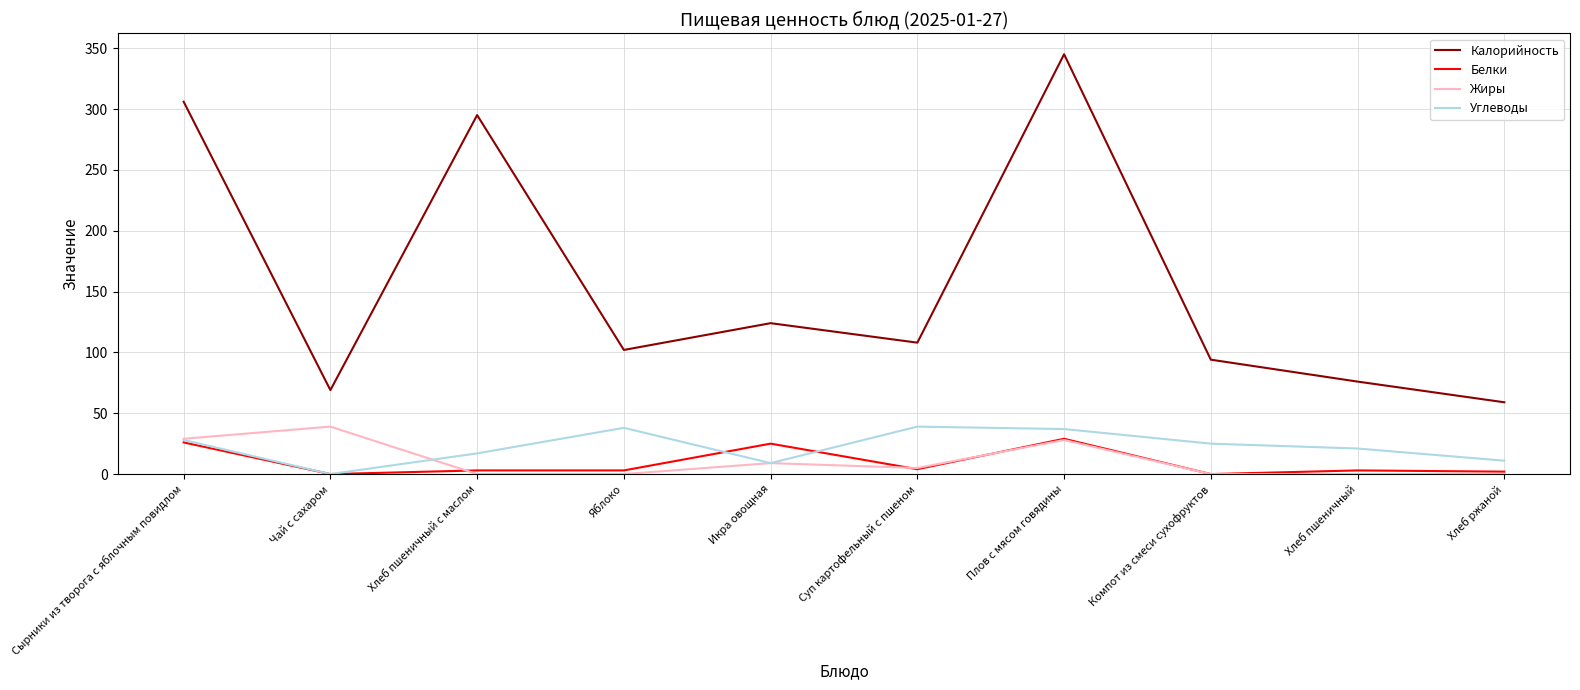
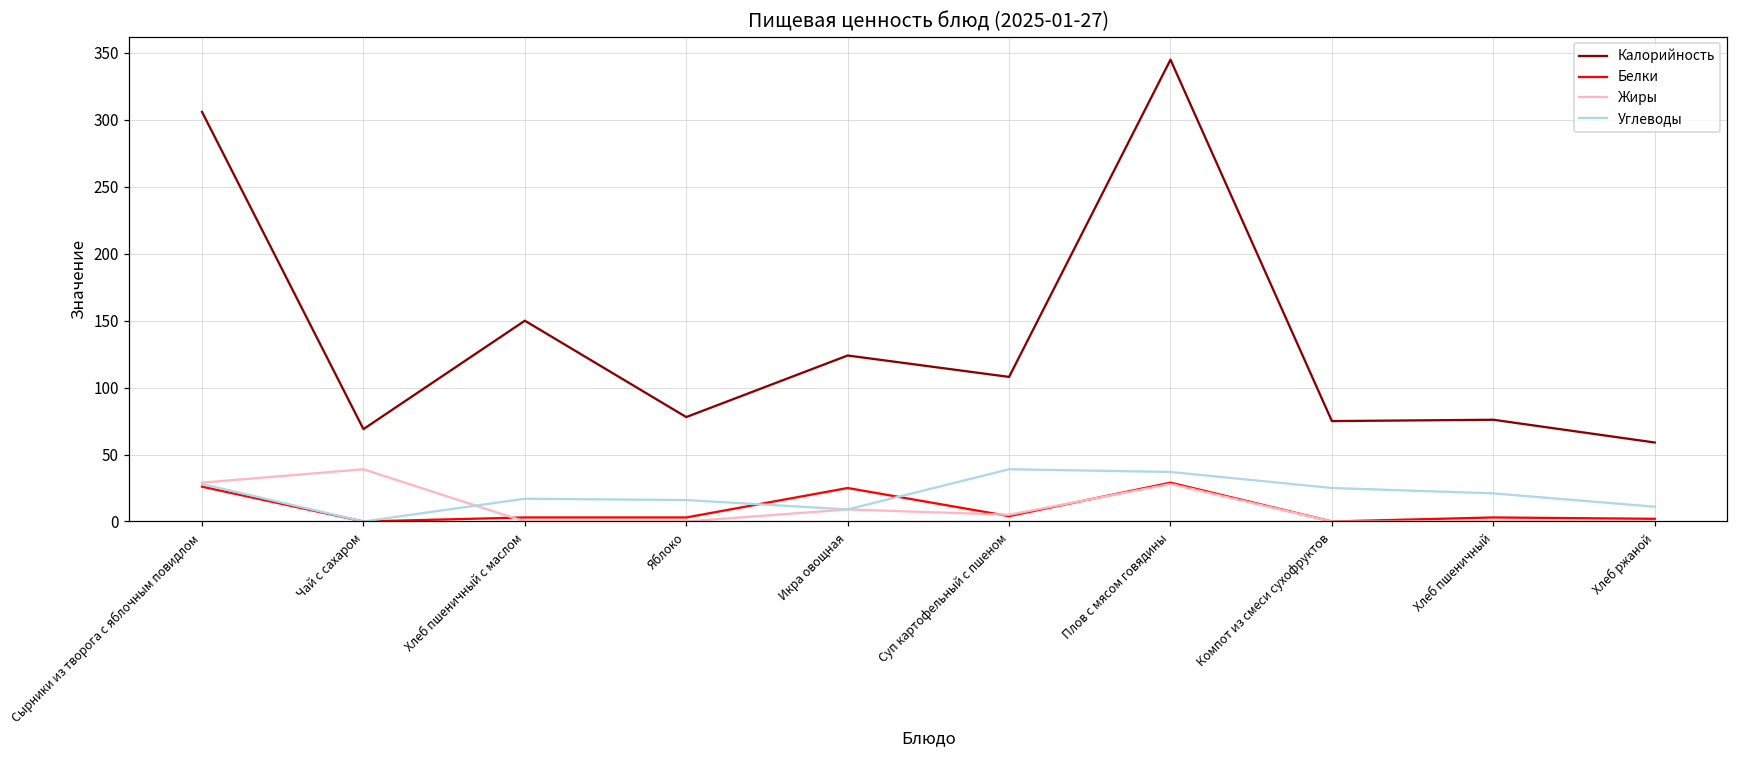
Калорийность, Хлеб пшеничный с маслом: 295 -> 150
Калорийность, Яблоко: 102 -> 78
Углеводы, Яблоко: 38 -> 16
Калорийность, Компот из смеси сухофруктов: 94 -> 75
